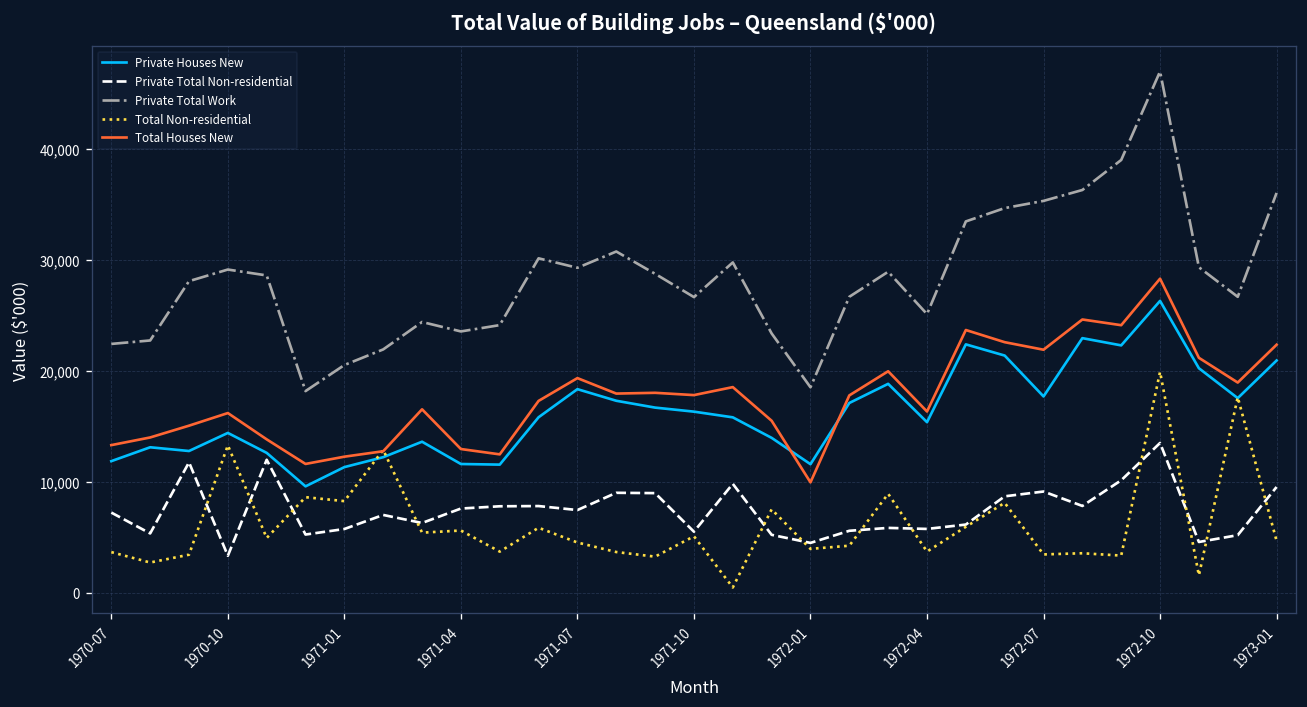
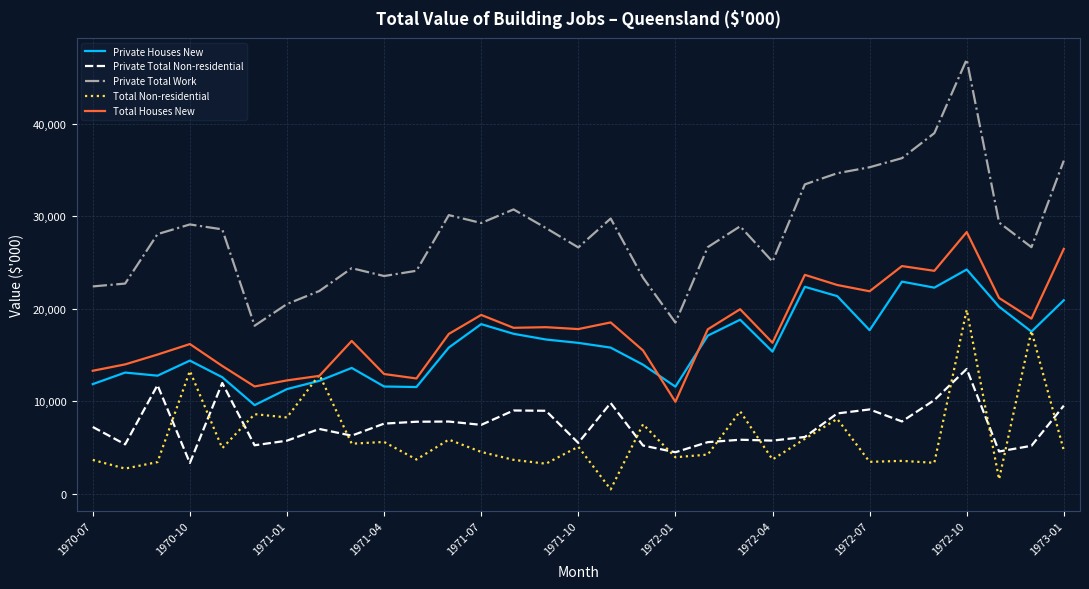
Private Houses New, 1972-10: 26,000 -> 24,000
Total Houses New, 1973-01: 22,000 -> 26,000
